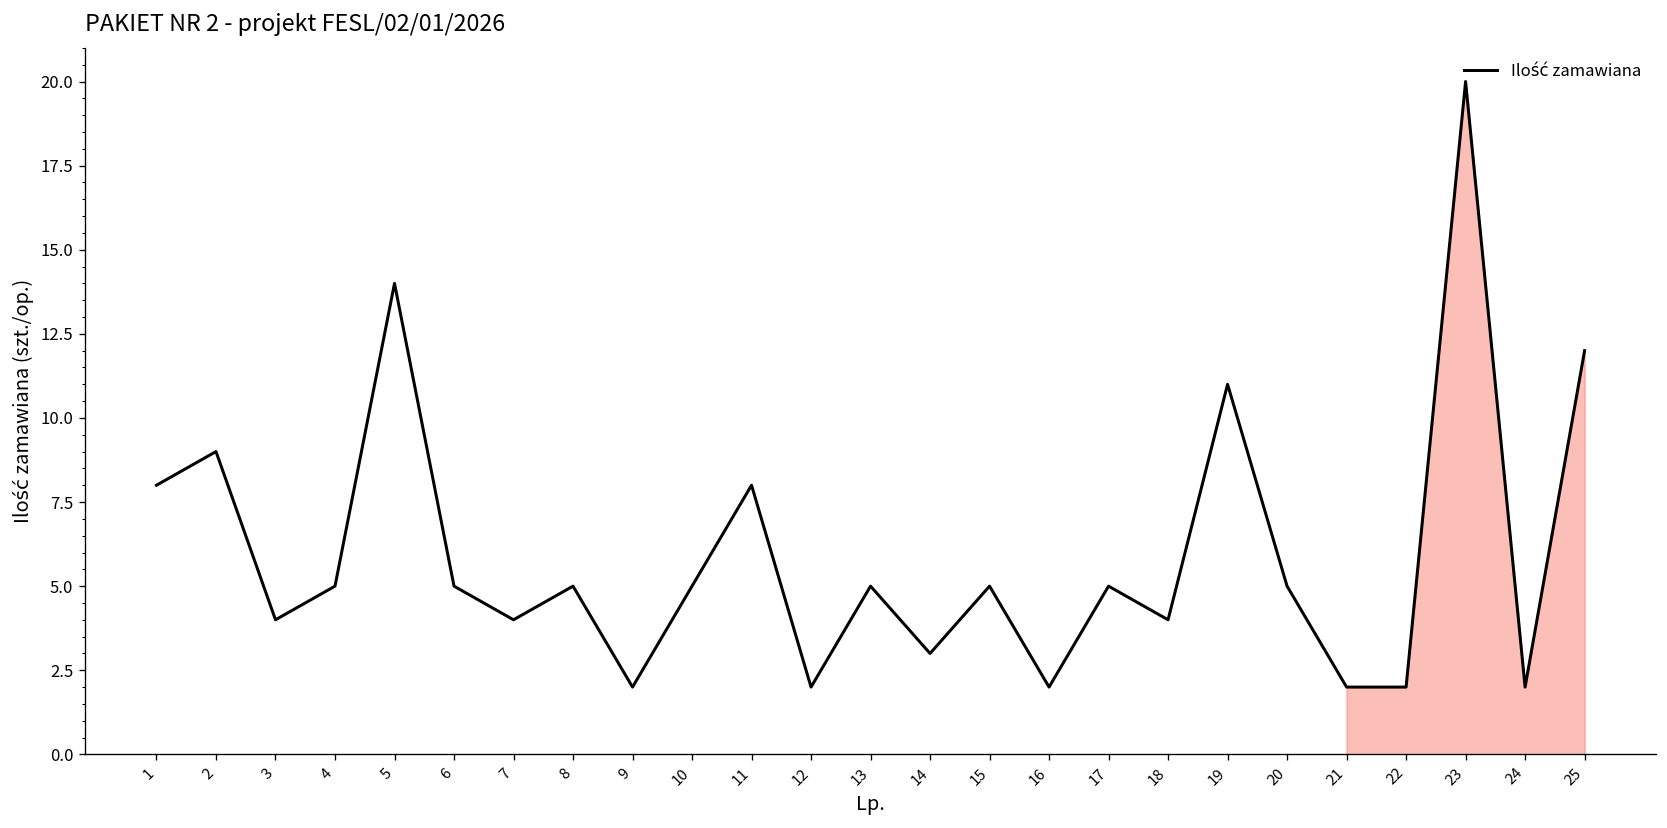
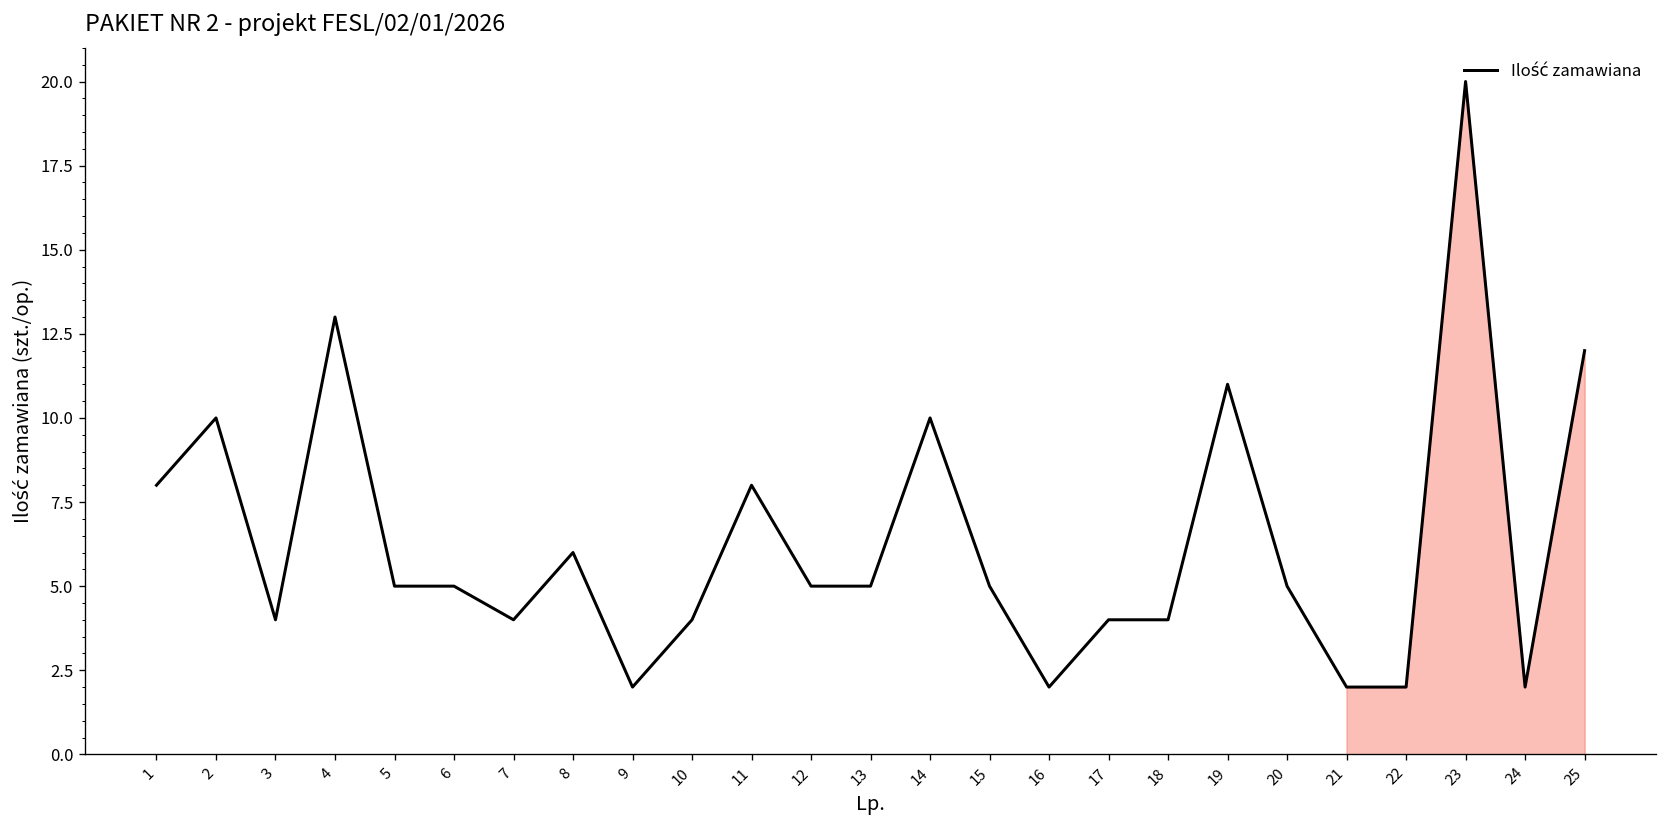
Ilość zamawiana, 2: 9 -> 10
Ilość zamawiana, 4: 5 -> 13
Ilość zamawiana, 5: 14 -> 5
Ilość zamawiana, 8: 5 -> 6
Ilość zamawiana, 10: 5 -> 4
Ilość zamawiana, 12: 2 -> 5
Ilość zamawiana, 14: 3 -> 10
Ilość zamawiana, 17: 5 -> 4
